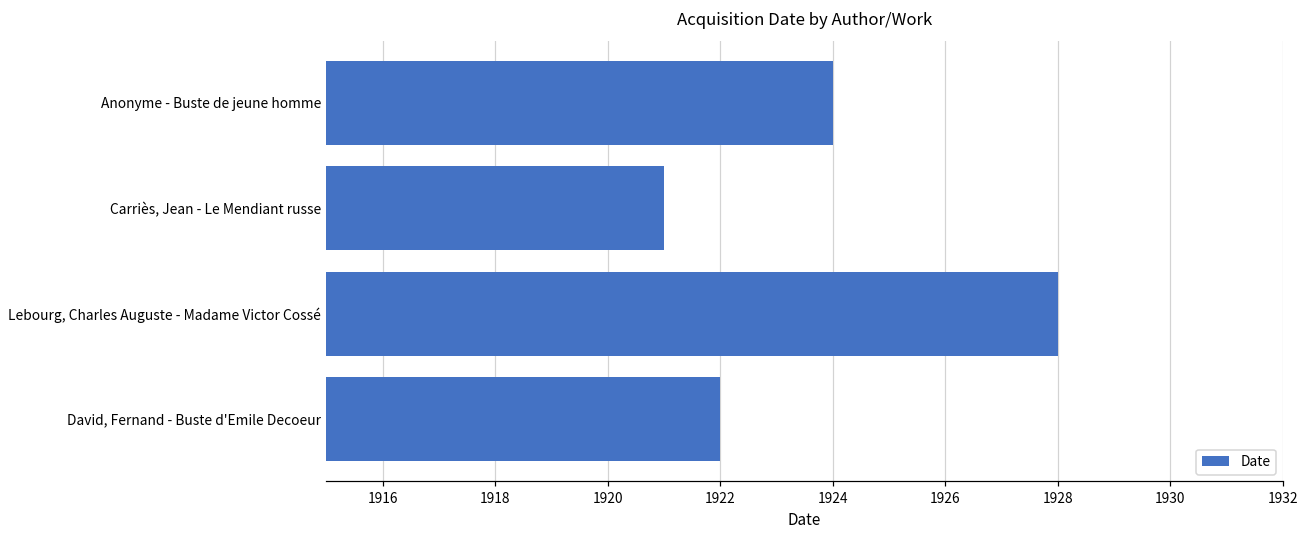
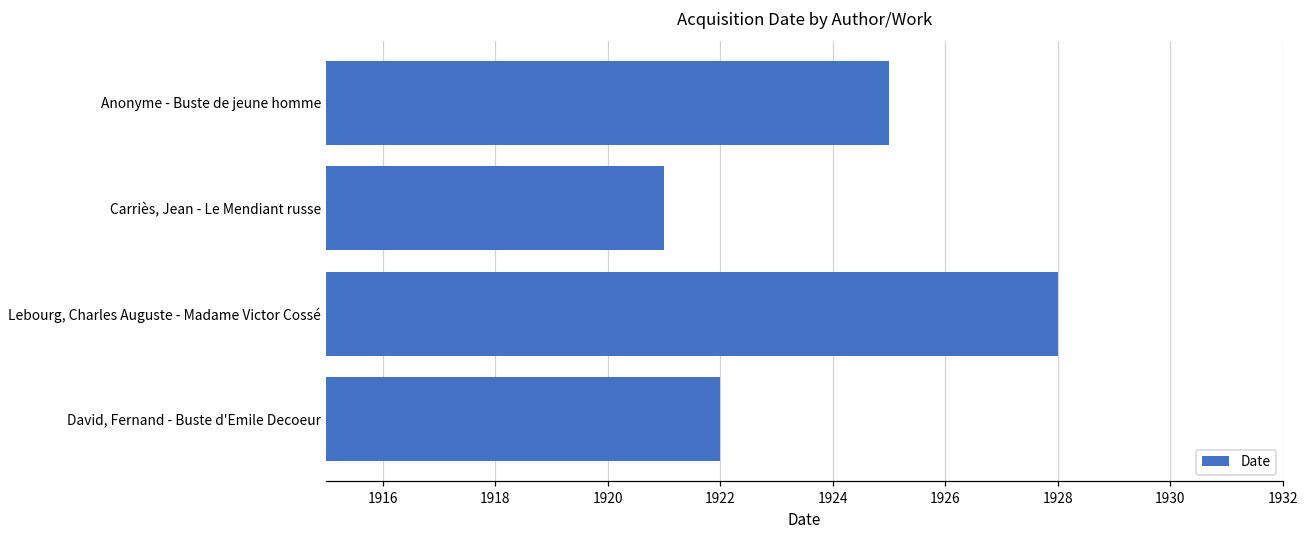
Anonyme - Buste de jeune homme: 1924 -> 1925
